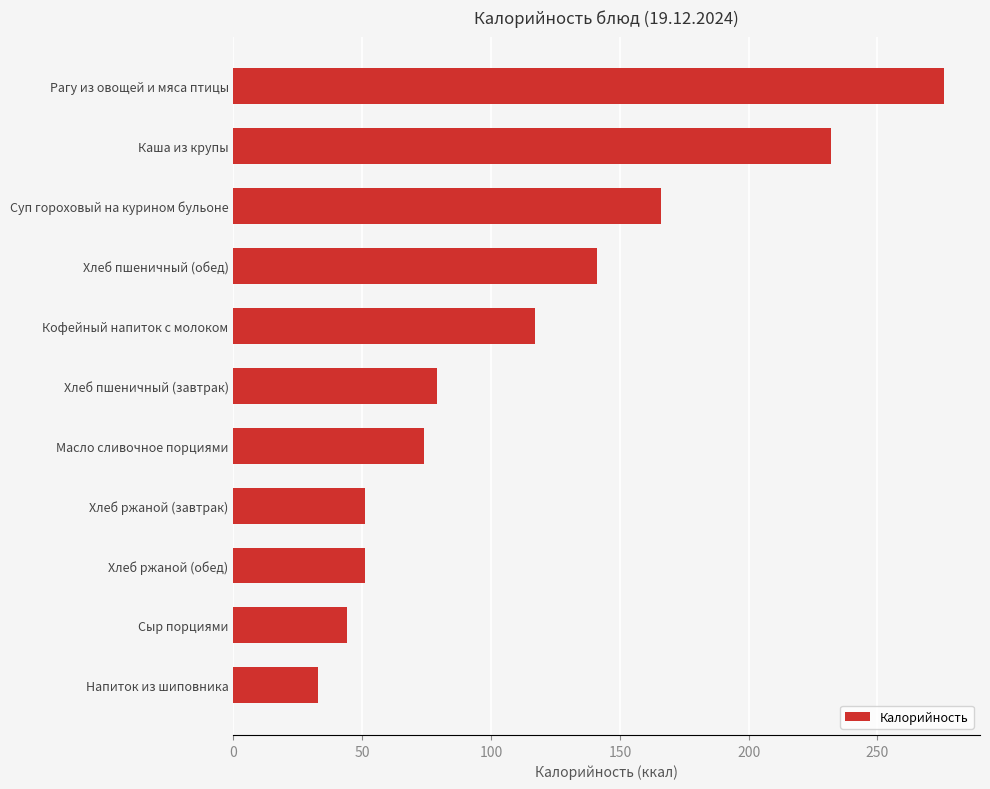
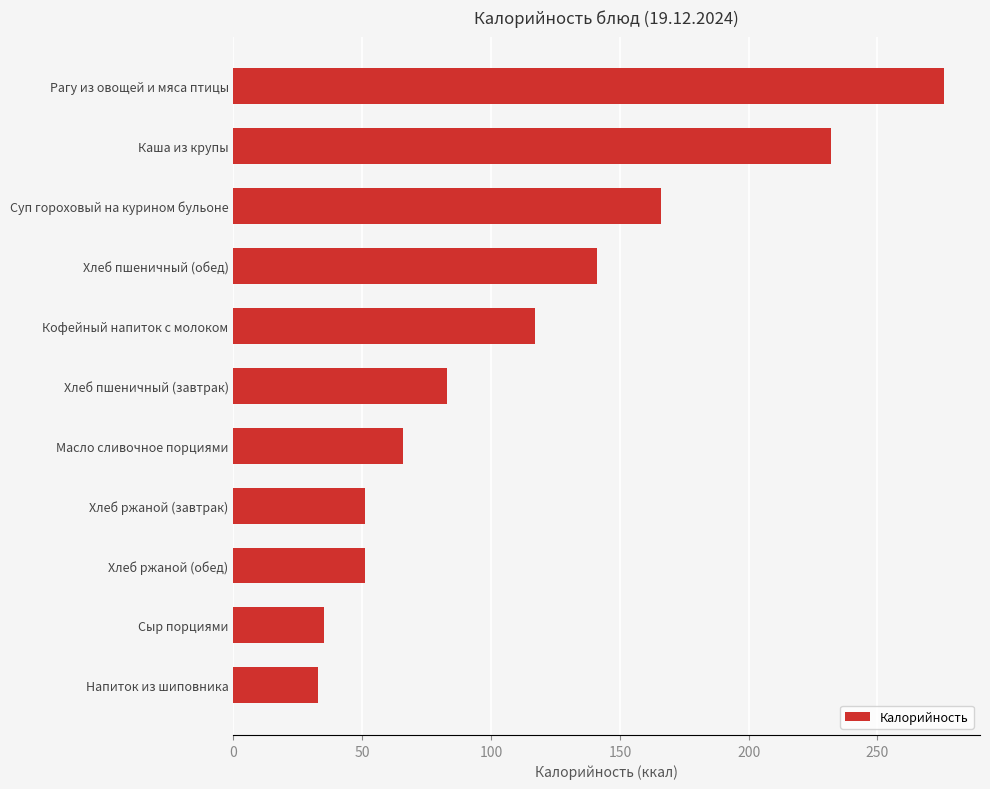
Хлеб пшеничный (завтрак): 79 -> 83
Масло сливочное порциями: 74 -> 66
Сыр порциями: 44 -> 35
